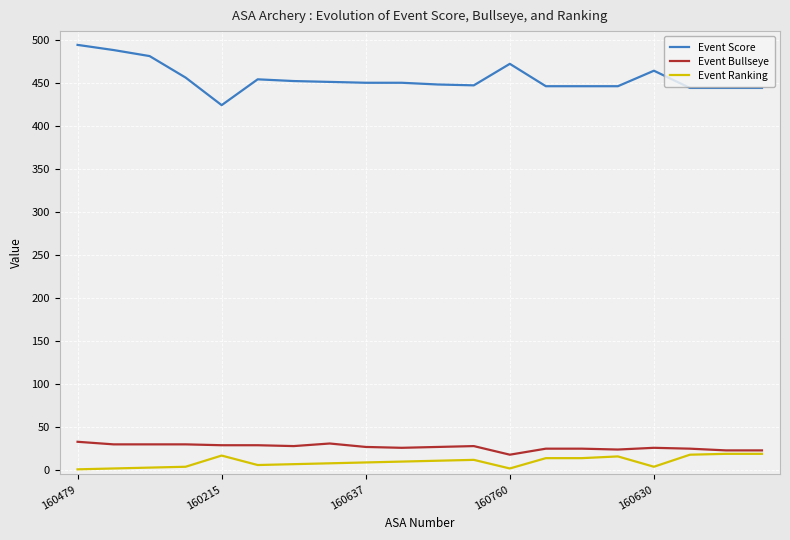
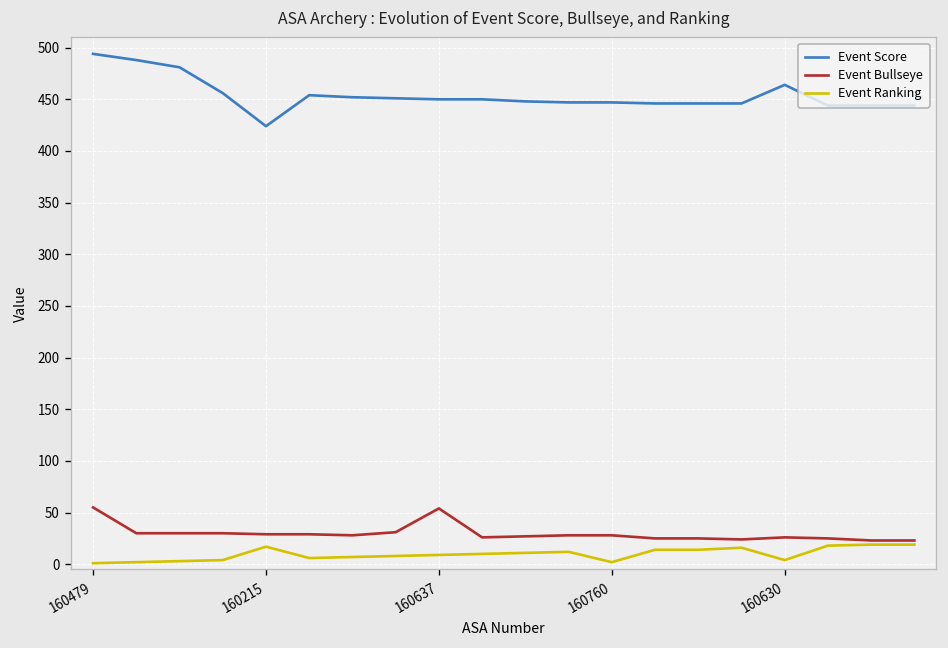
Event Bullseye, 160479: 30 -> 60
Event Bullseye, 160637: 30 -> 50
Event Score, 160760: 470 -> 450
Event Bullseye, 160760: 20 -> 30
